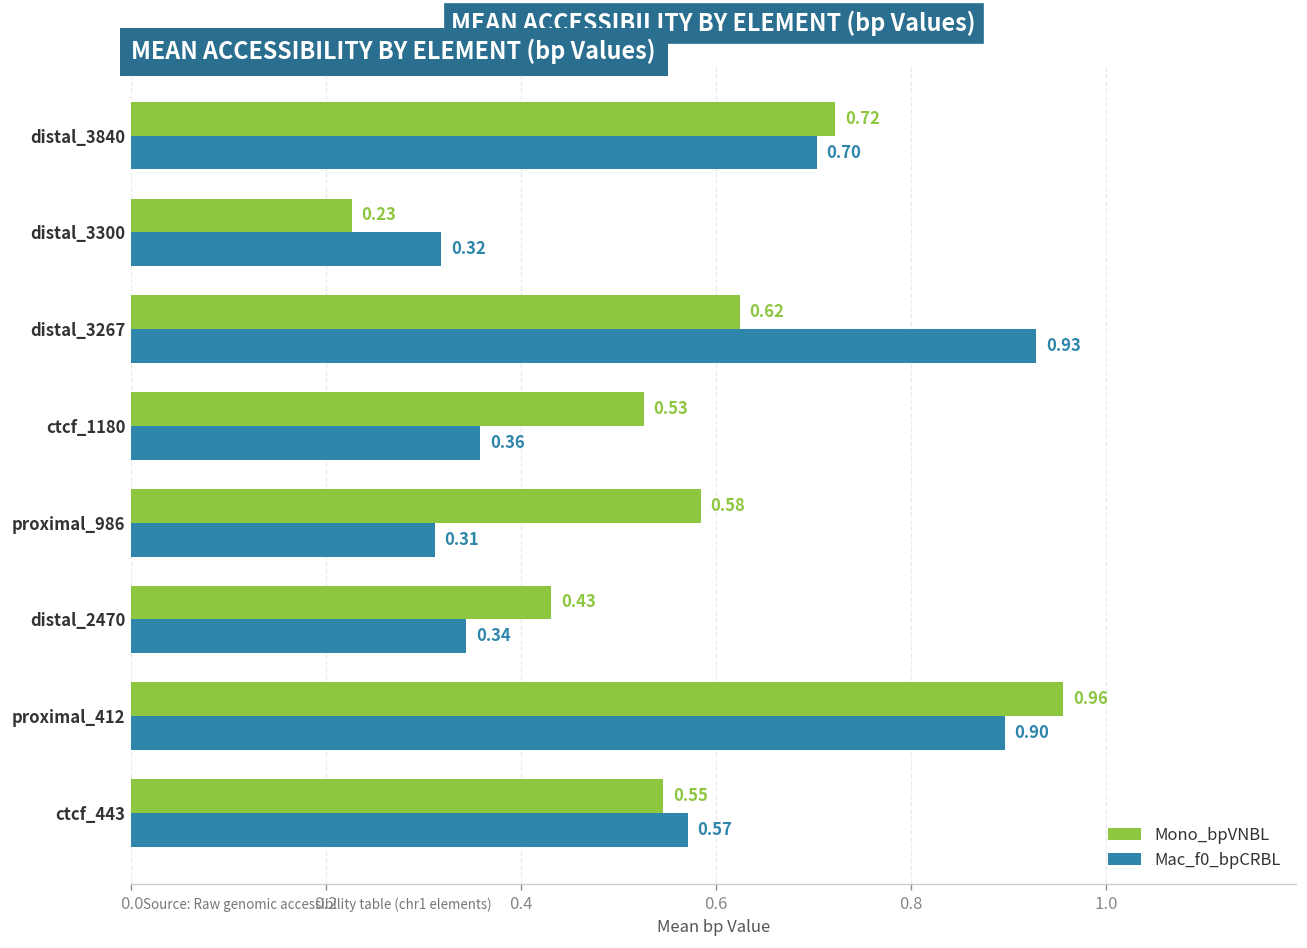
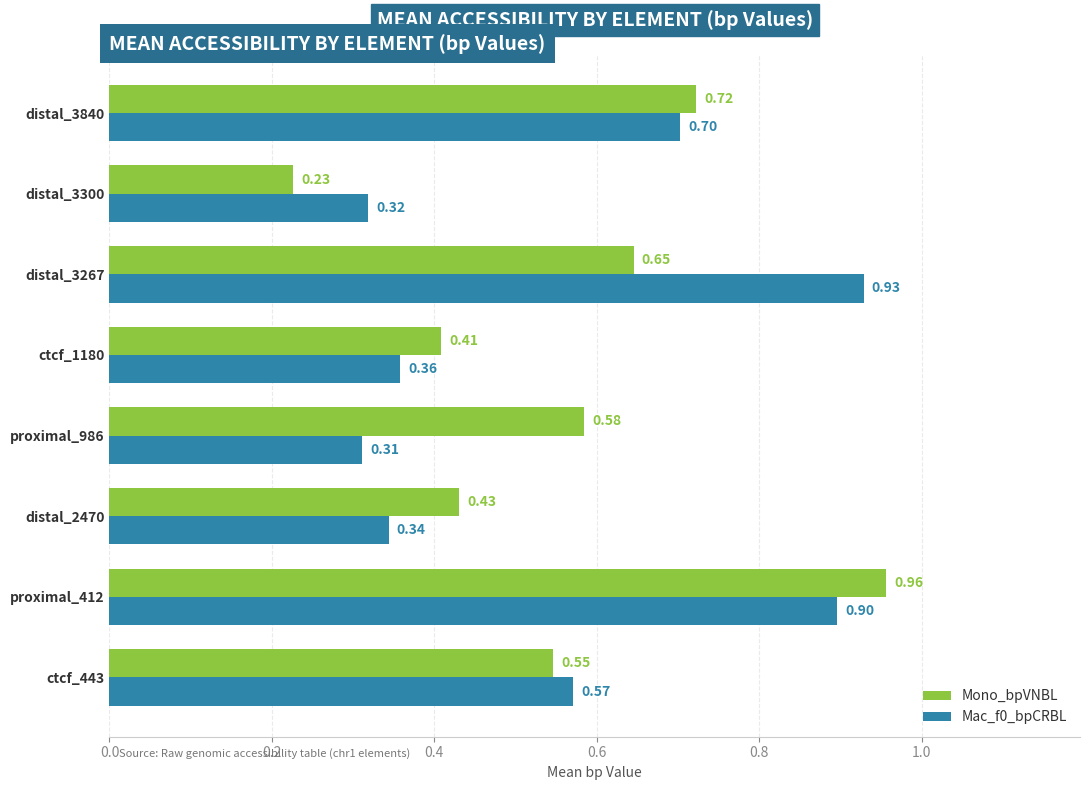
Mono_bpVNBL, distal_3267: 0.62 -> 0.65
Mono_bpVNBL, ctcf_1180: 0.53 -> 0.41
